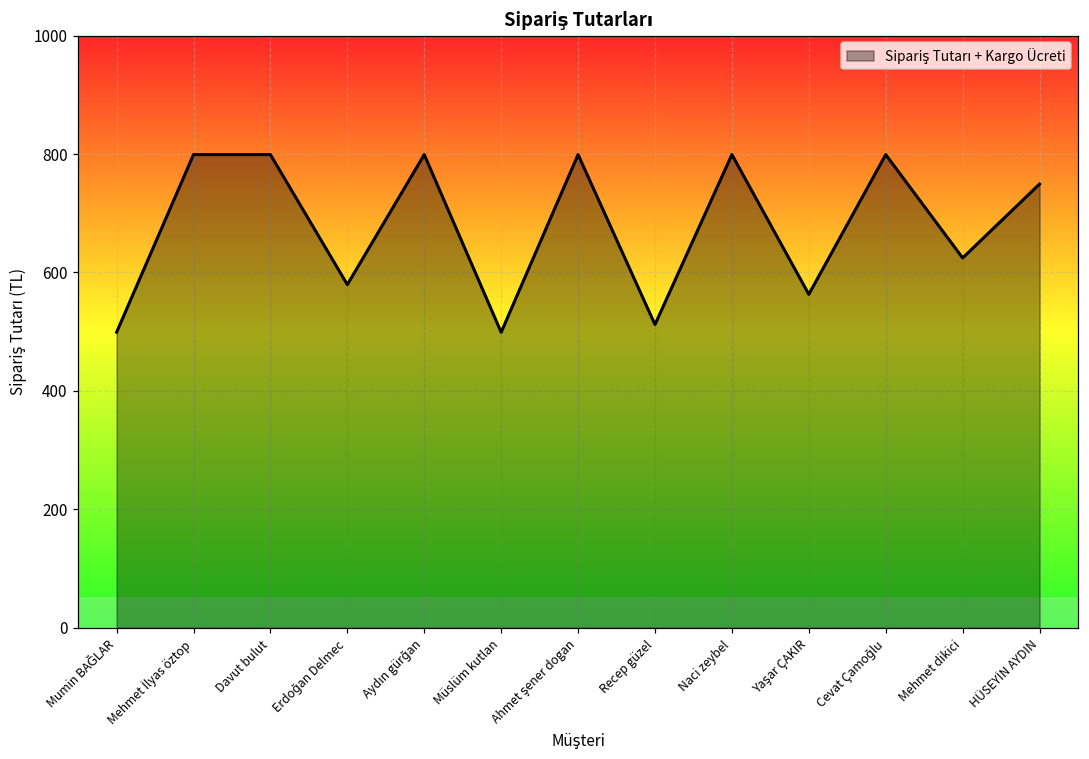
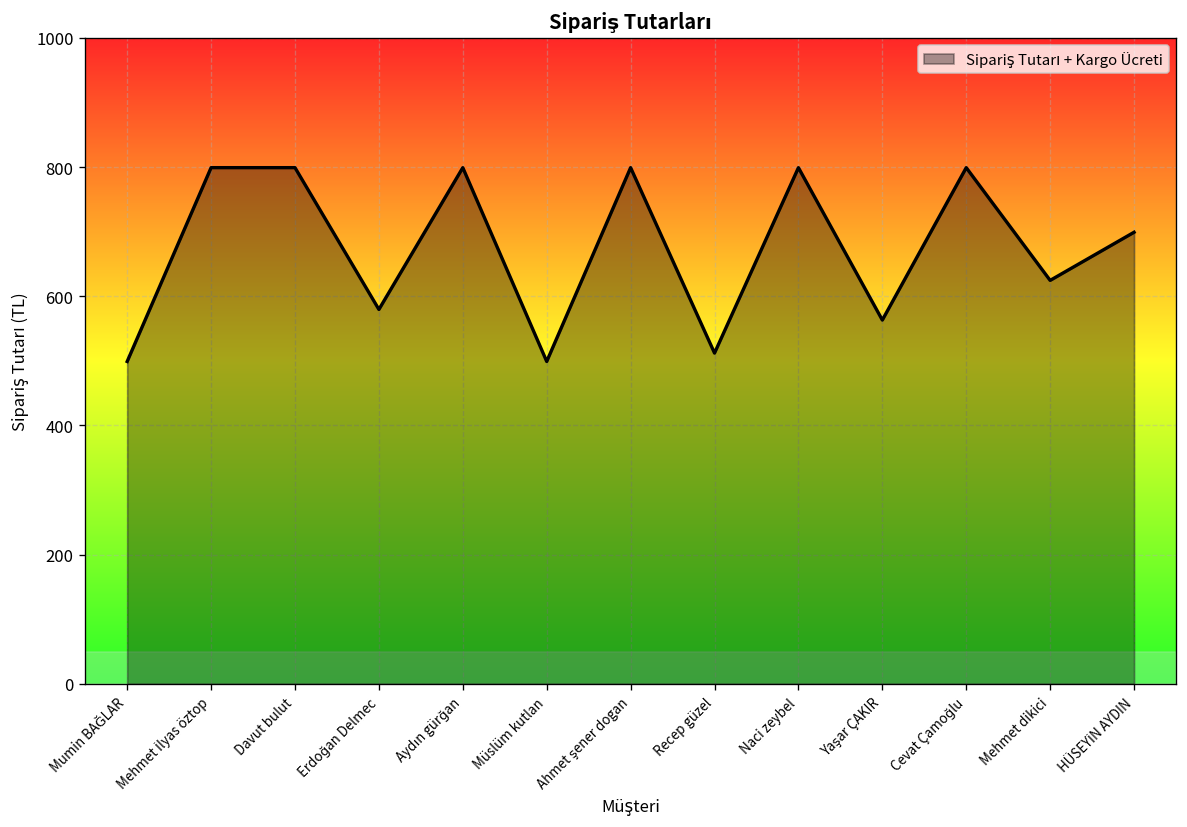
HÜSEYİN AYDIN: 750 -> 700
